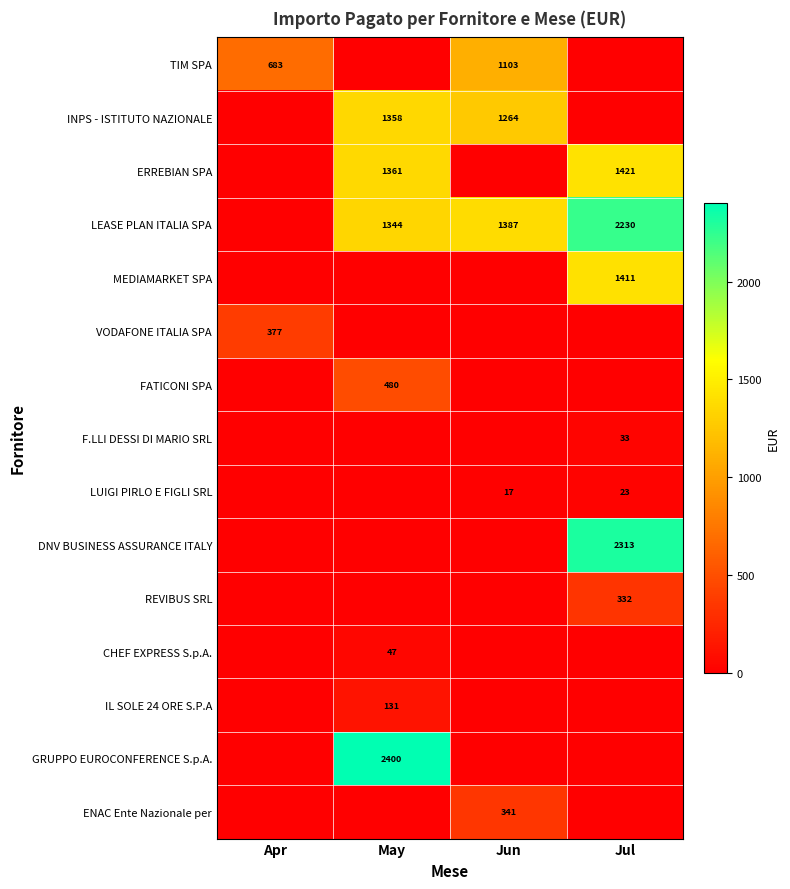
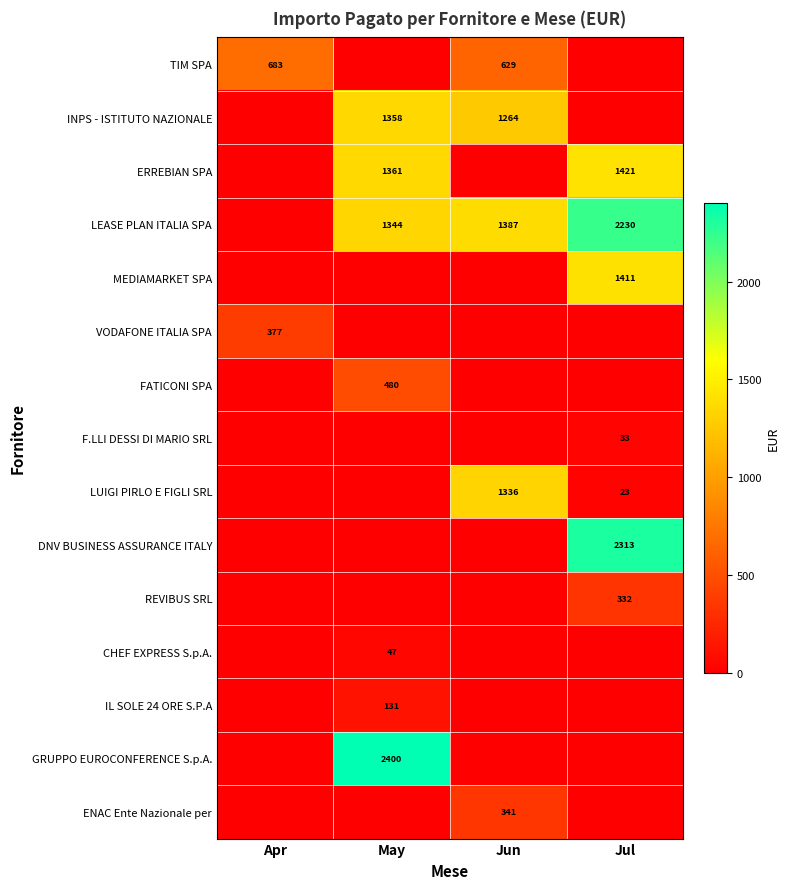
TIM SPA, Jun: 1103 -> 629
LUIGI PIRLO E FIGLI SRL, Jun: 17 -> 1336
